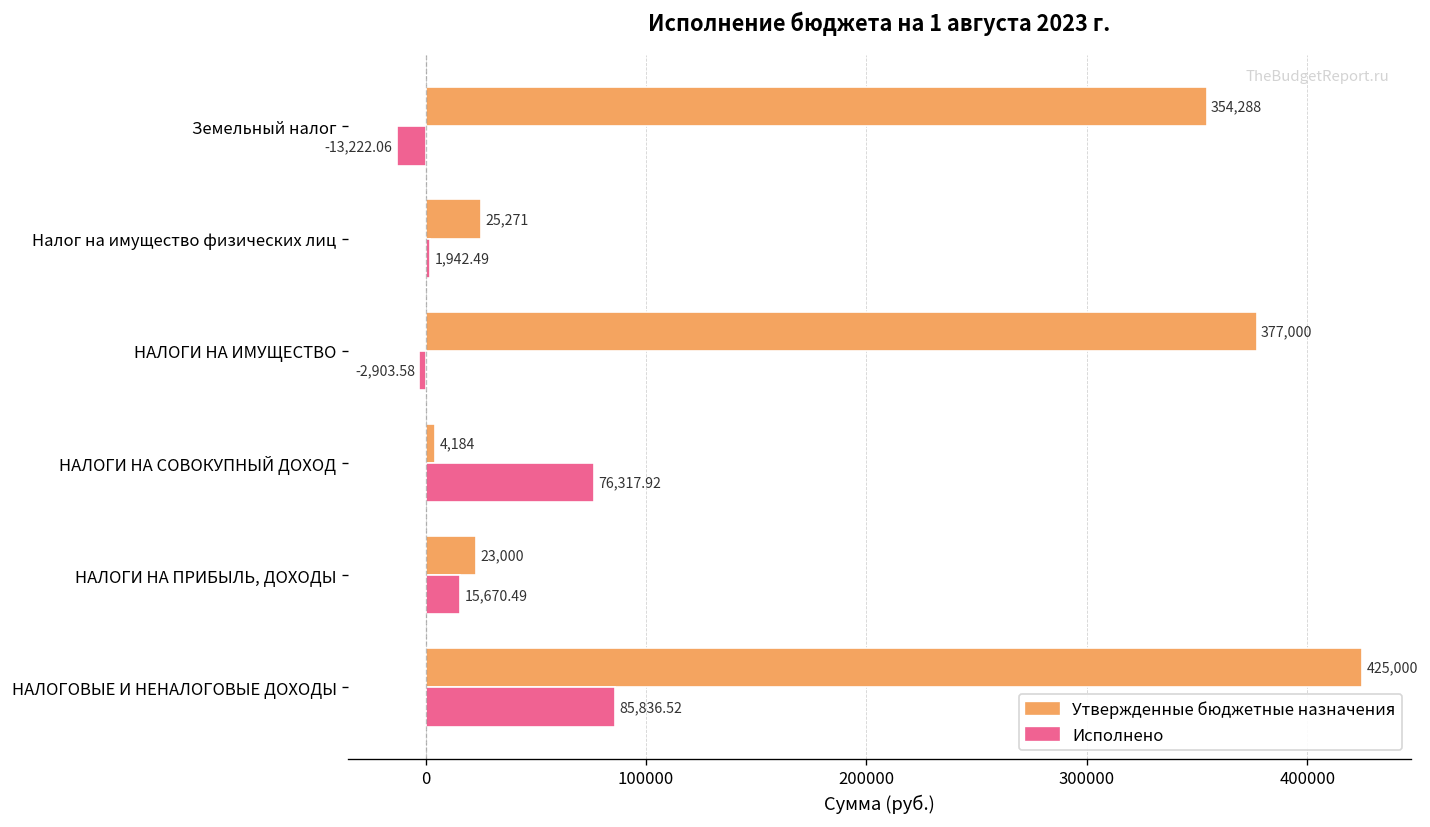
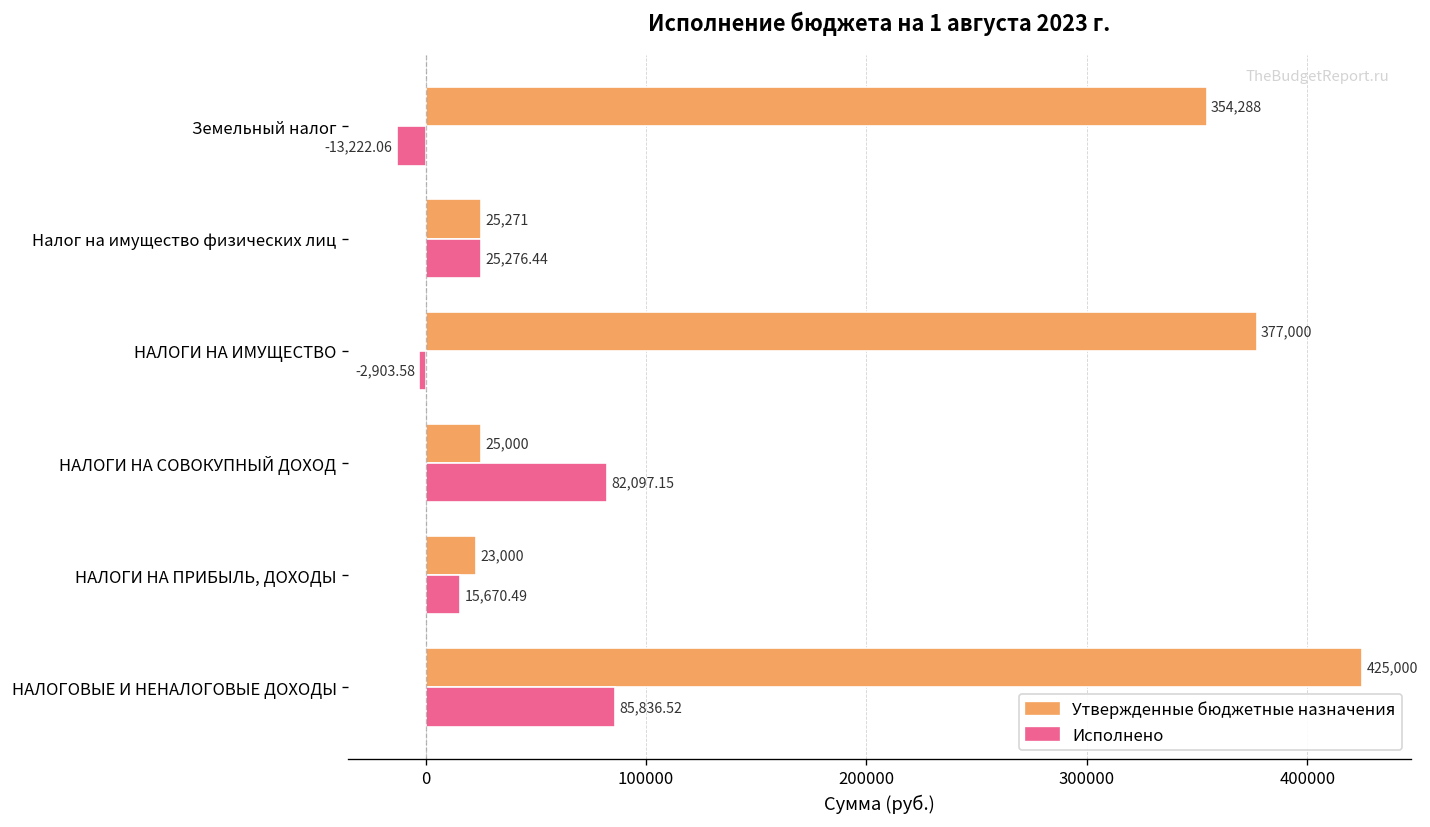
Исполнено, Налог на имущество физических лиц: 1,942.49 -> 25,276.44
Утвержденные бюджетные назначения, НАЛОГИ НА СОВОКУПНЫЙ ДОХОД: 4,184 -> 25,000
Исполнено, НАЛОГИ НА СОВОКУПНЫЙ ДОХОД: 76,317.92 -> 82,097.15
